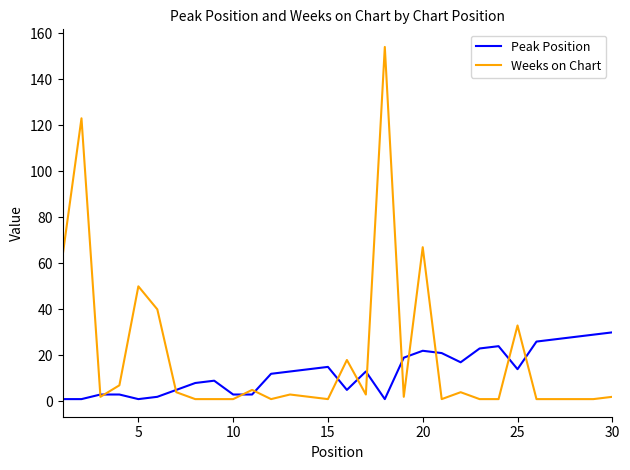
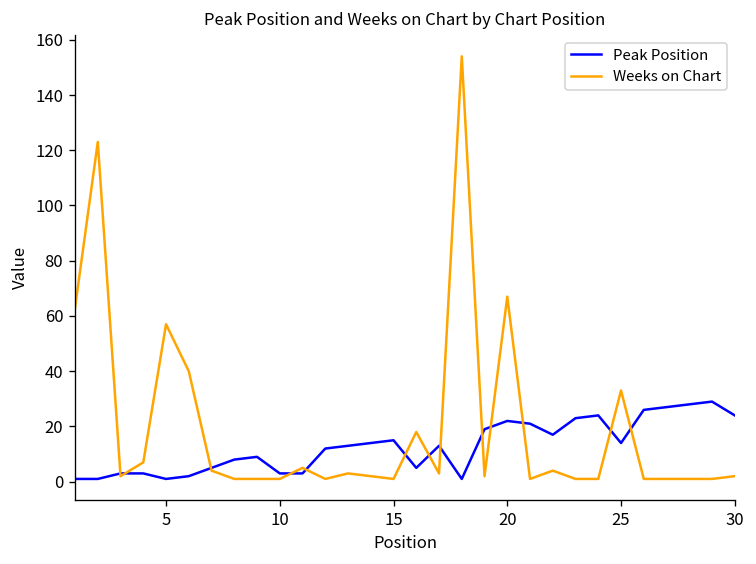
Weeks on Chart, 5: 50 -> 57
Peak Position, 30: 30 -> 24
